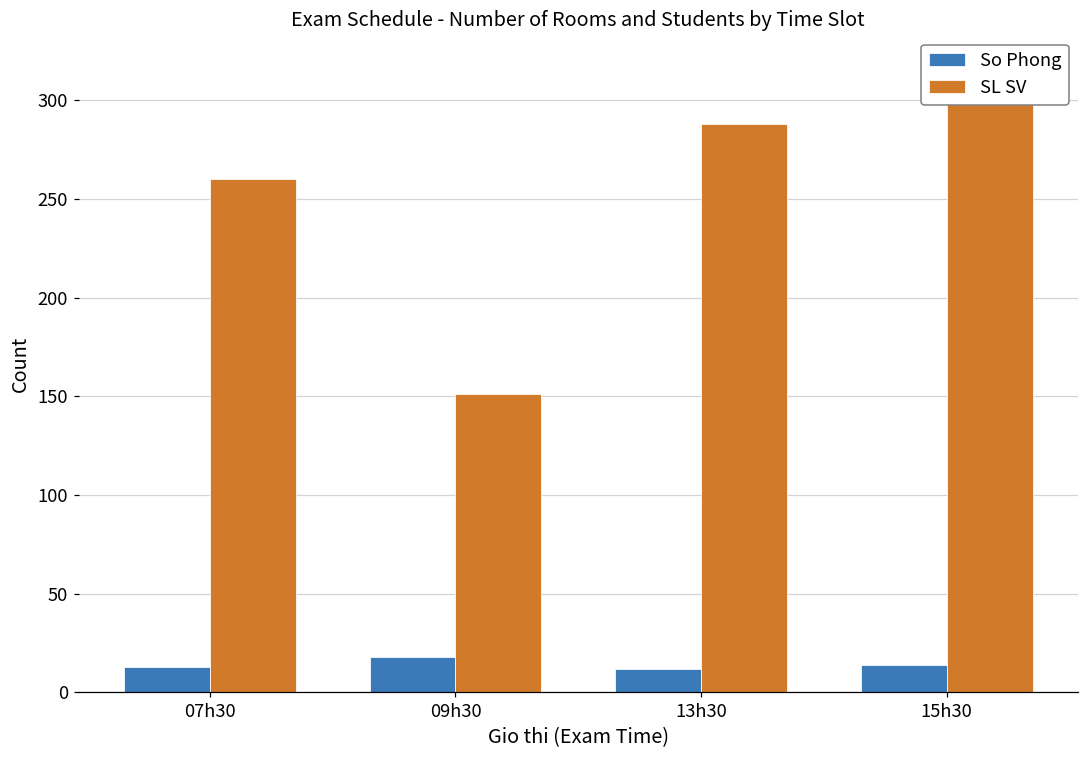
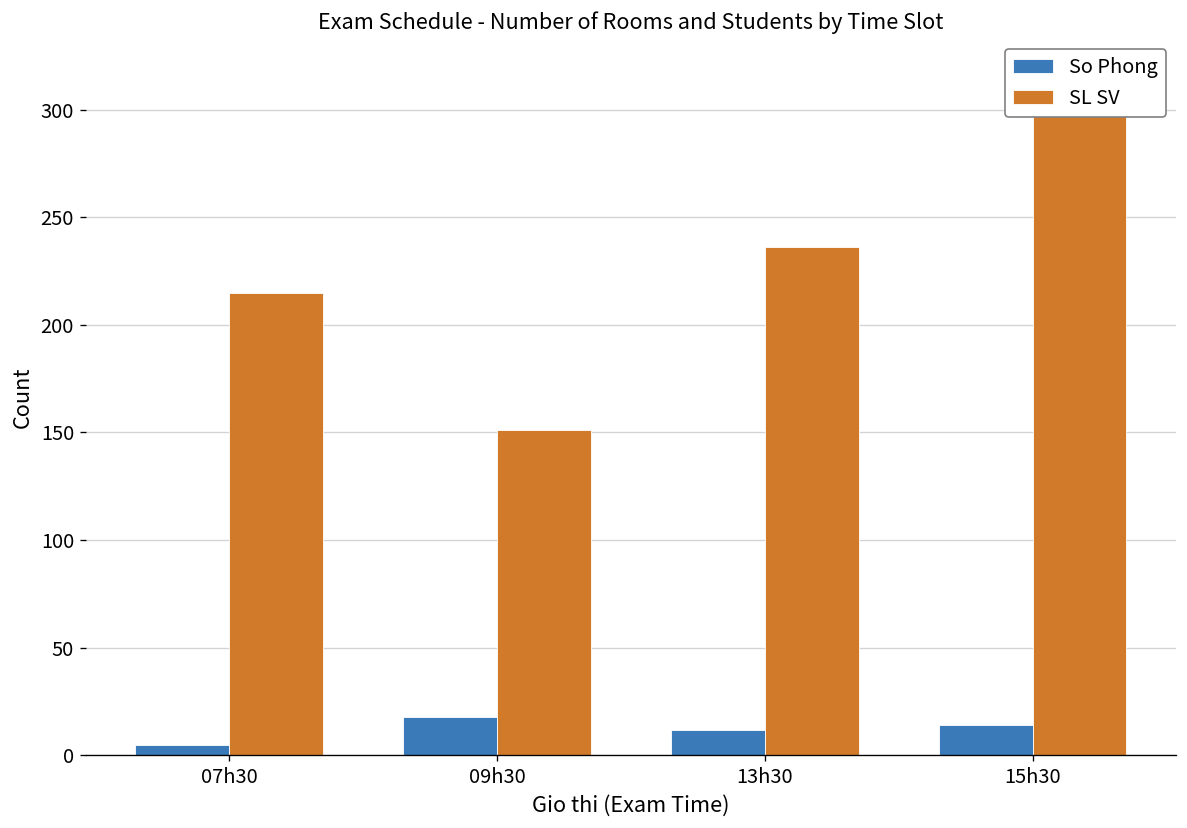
So Phong, 07h30: 13 -> 5
SL SV, 07h30: 260 -> 215
SL SV, 13h30: 288 -> 236
